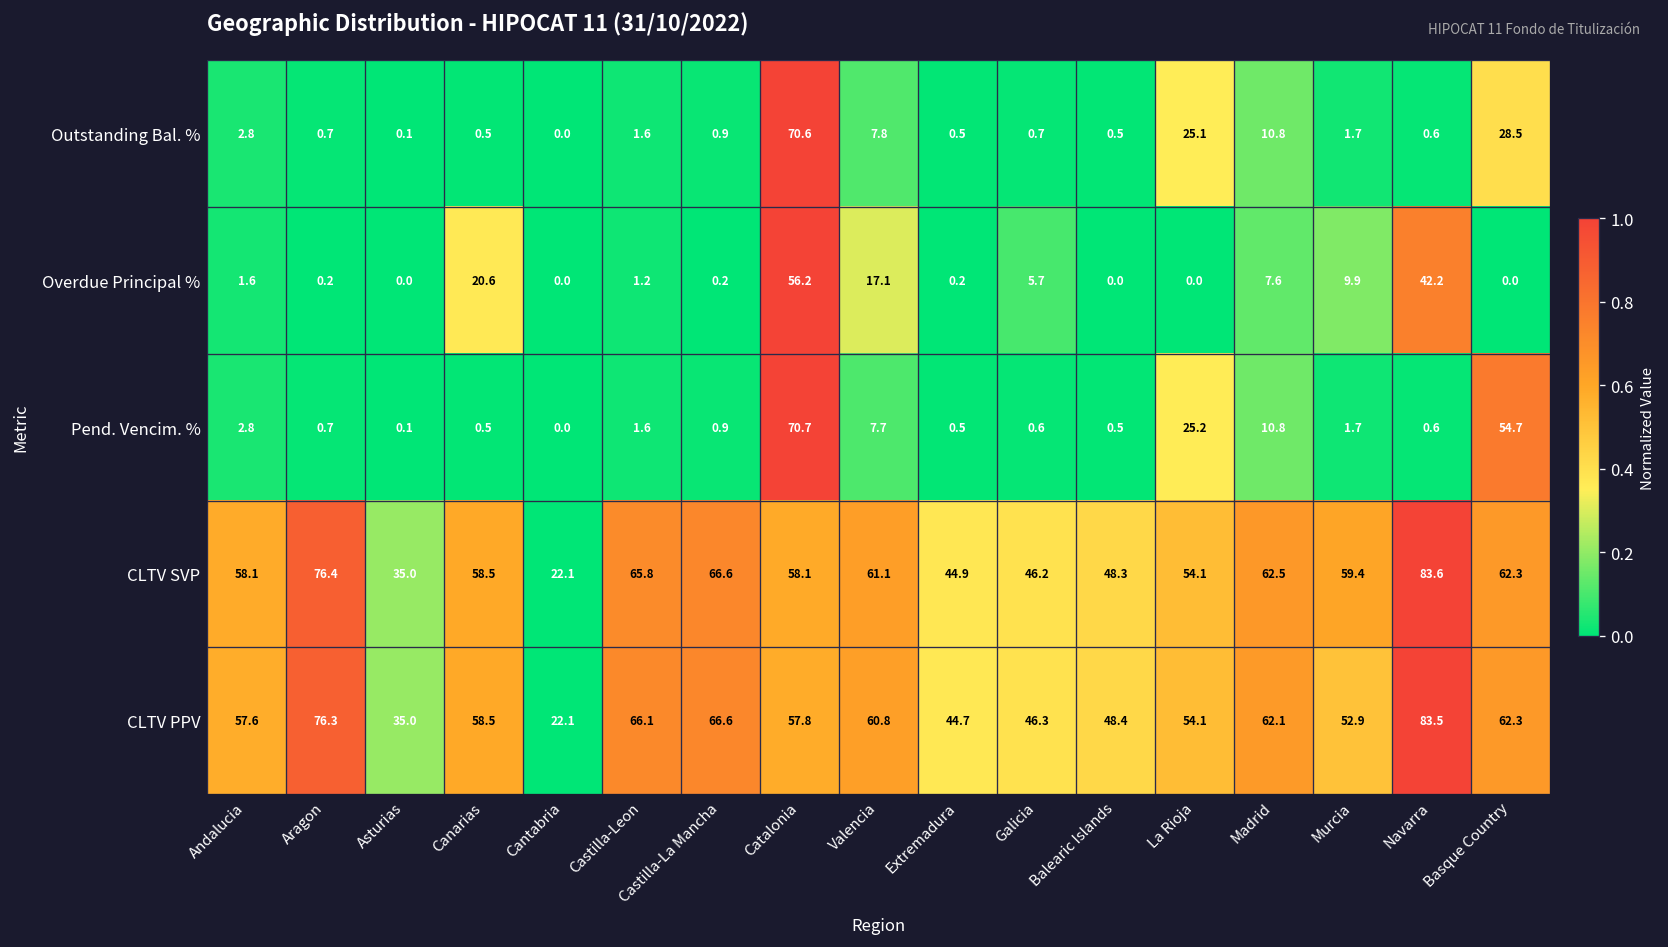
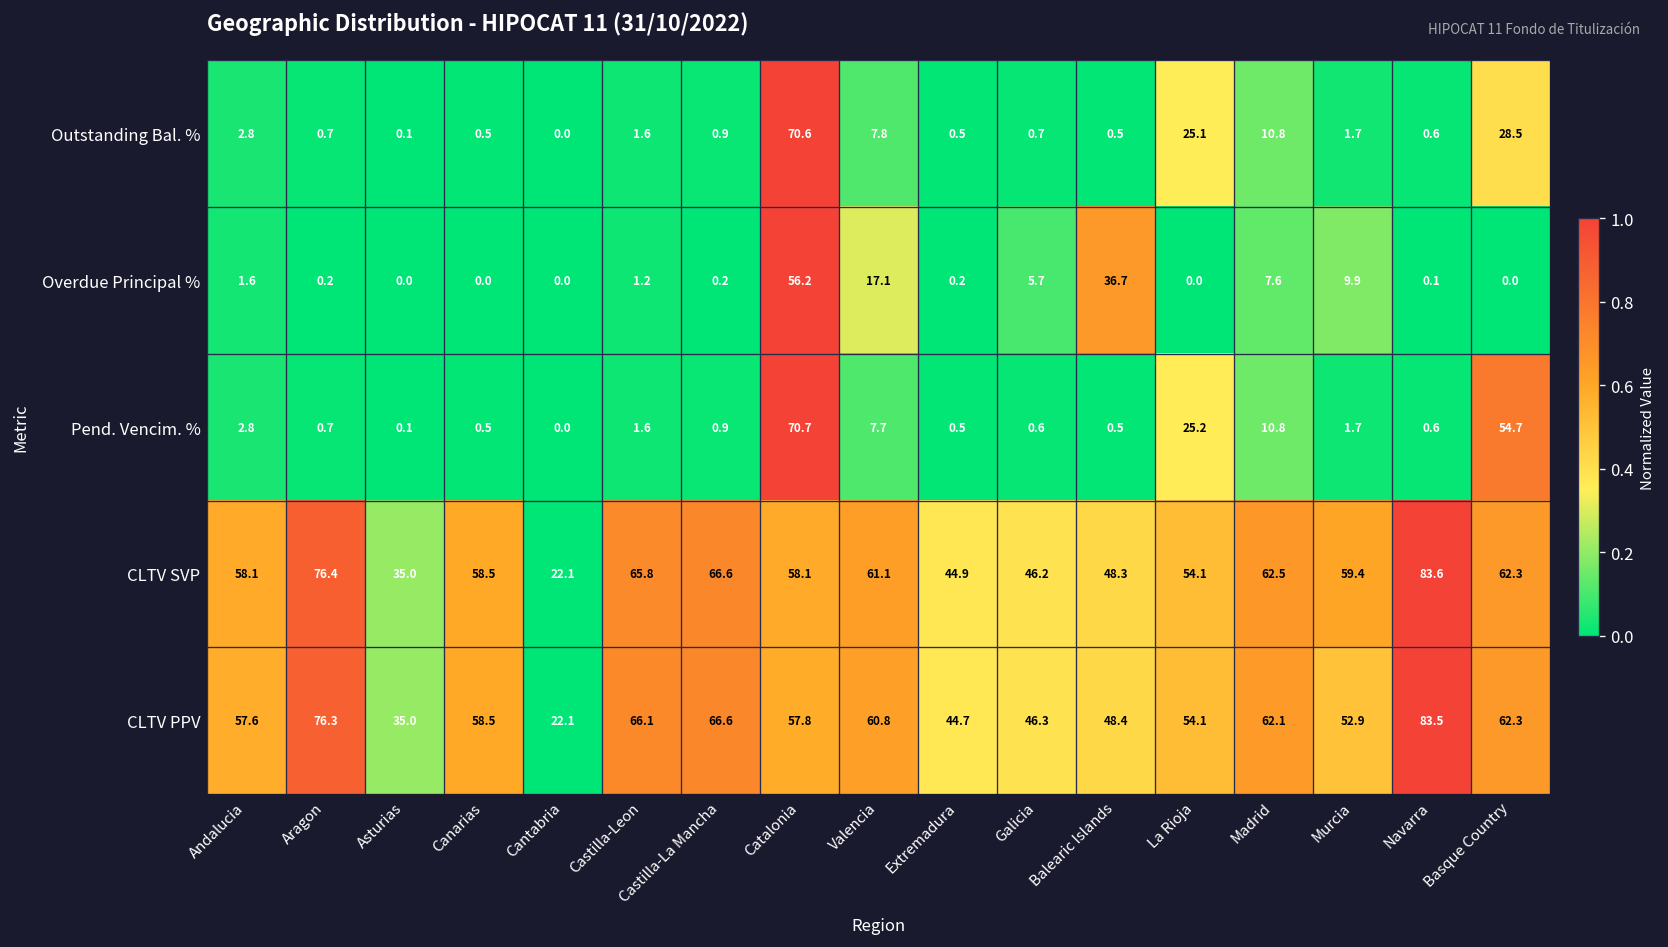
Overdue Principal %, Canarias: 20.6 -> 0.0
Overdue Principal %, Balearic Islands: 0.0 -> 36.7
Overdue Principal %, Navarra: 42.2 -> 0.1
